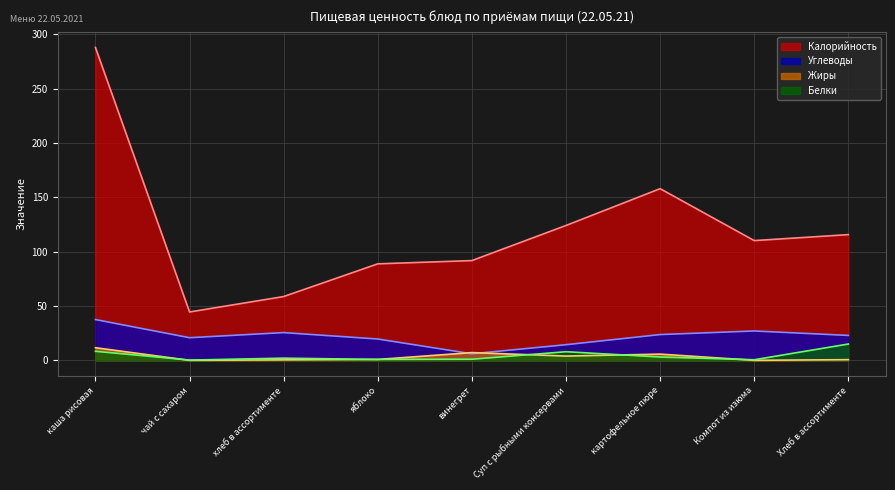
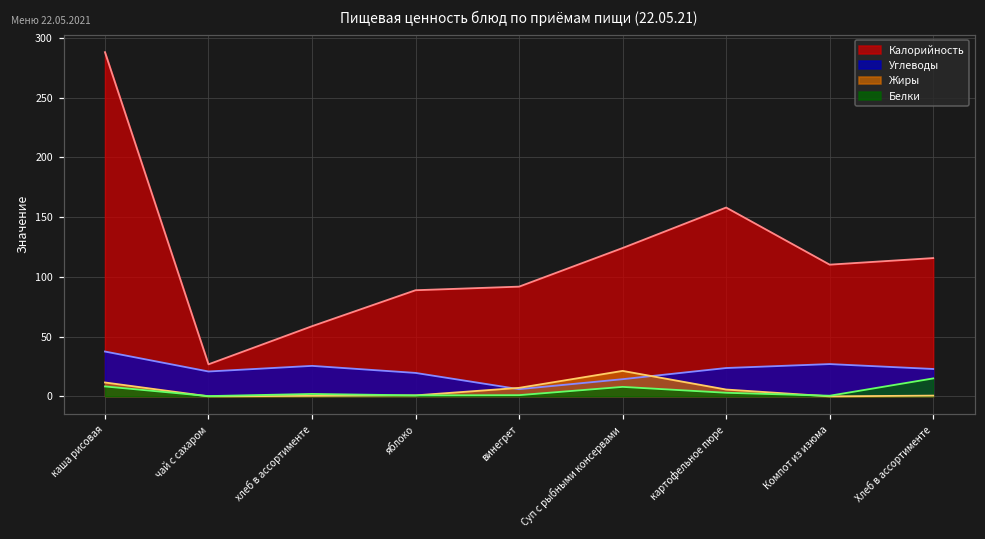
Калорийность, чай с сахаром: 45 -> 27
Жиры, Суп с рыбными консервами: 4 -> 21
